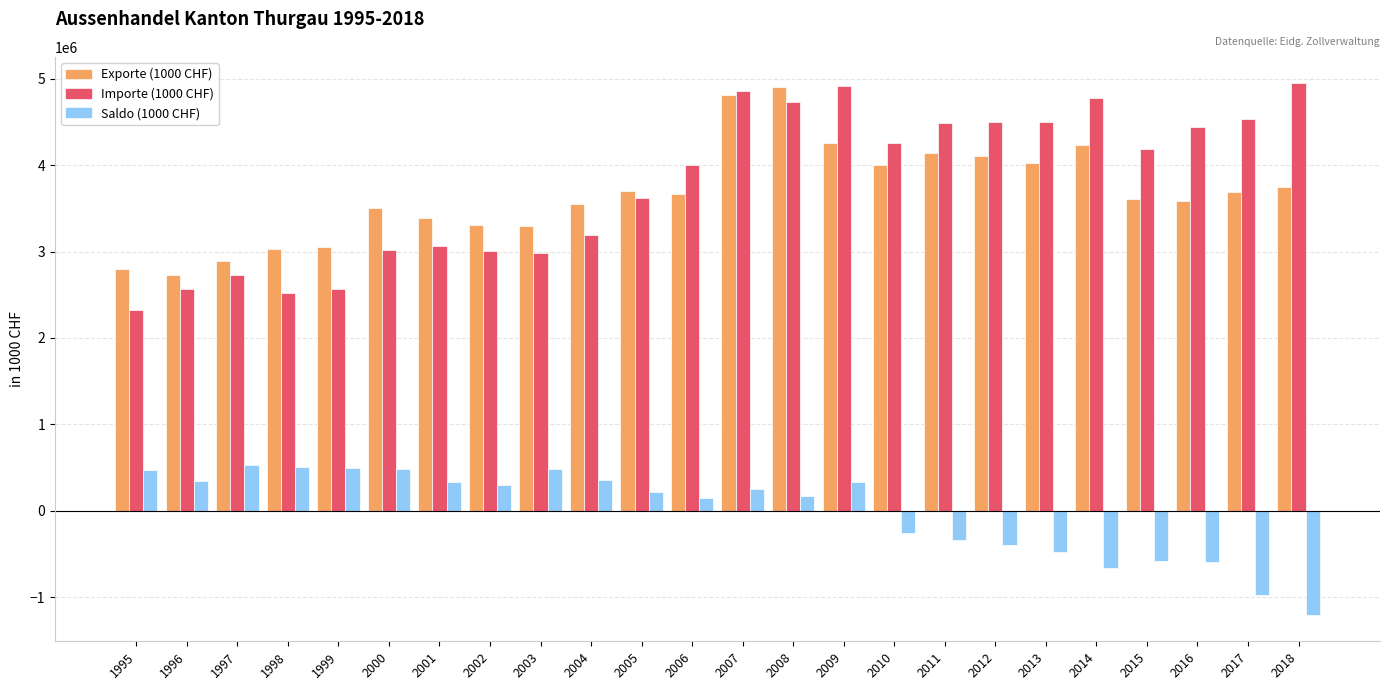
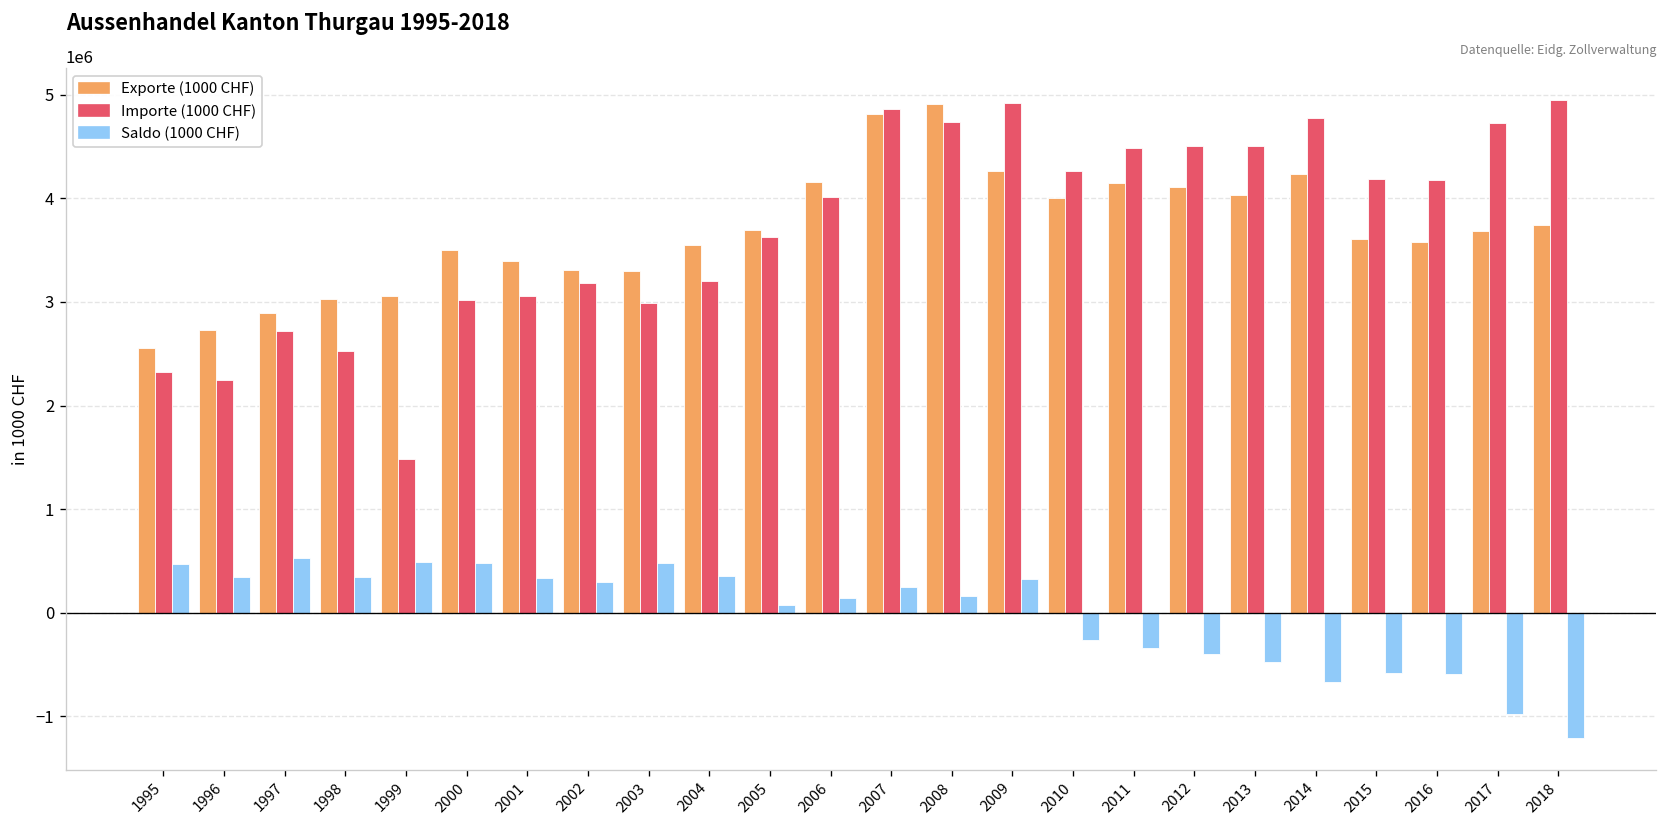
Exporte (1000 CHF), 1995: 2800000 -> 2600000
Importe (1000 CHF), 1996: 2600000 -> 2300000
Saldo (1000 CHF), 1998: 500000 -> 300000
Importe (1000 CHF), 1999: 2600000 -> 1500000
Importe (1000 CHF), 2002: 3000000 -> 3200000
Saldo (1000 CHF), 2005: 200000 -> 100000
Exporte (1000 CHF), 2006: 3700000 -> 4200000
Importe (1000 CHF), 2016: 4400000 -> 4200000
Importe (1000 CHF), 2017: 4500000 -> 4700000
